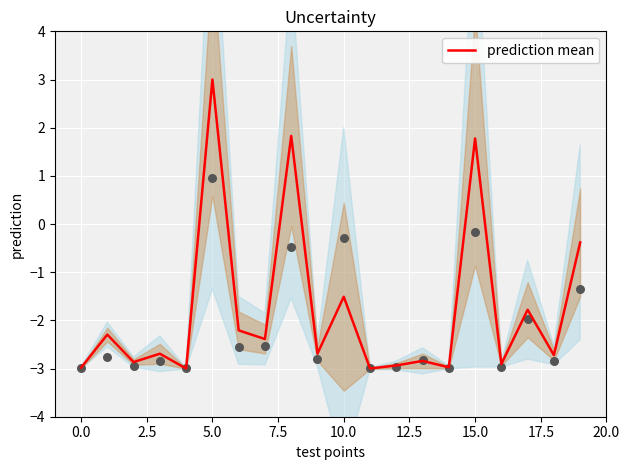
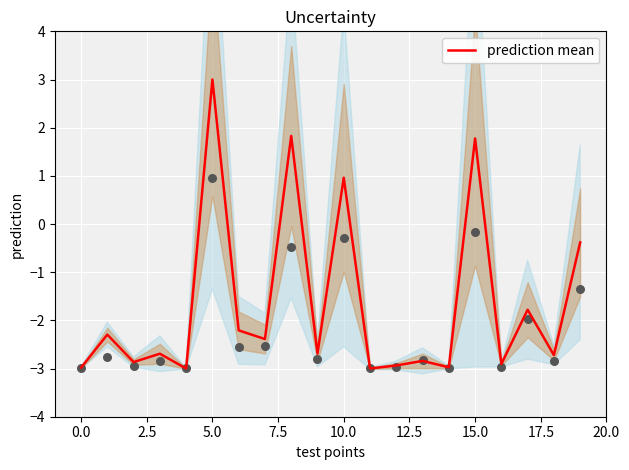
prediction mean, 10.0: -1.5 -> 1.0
